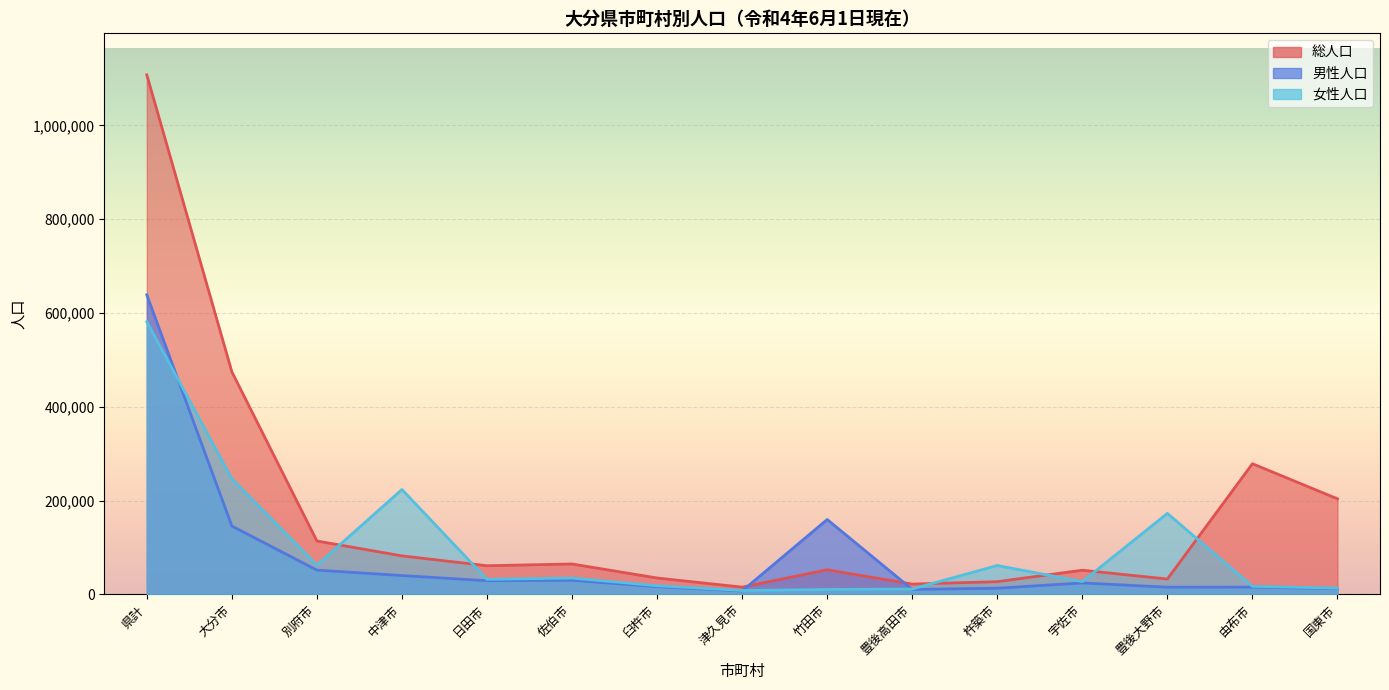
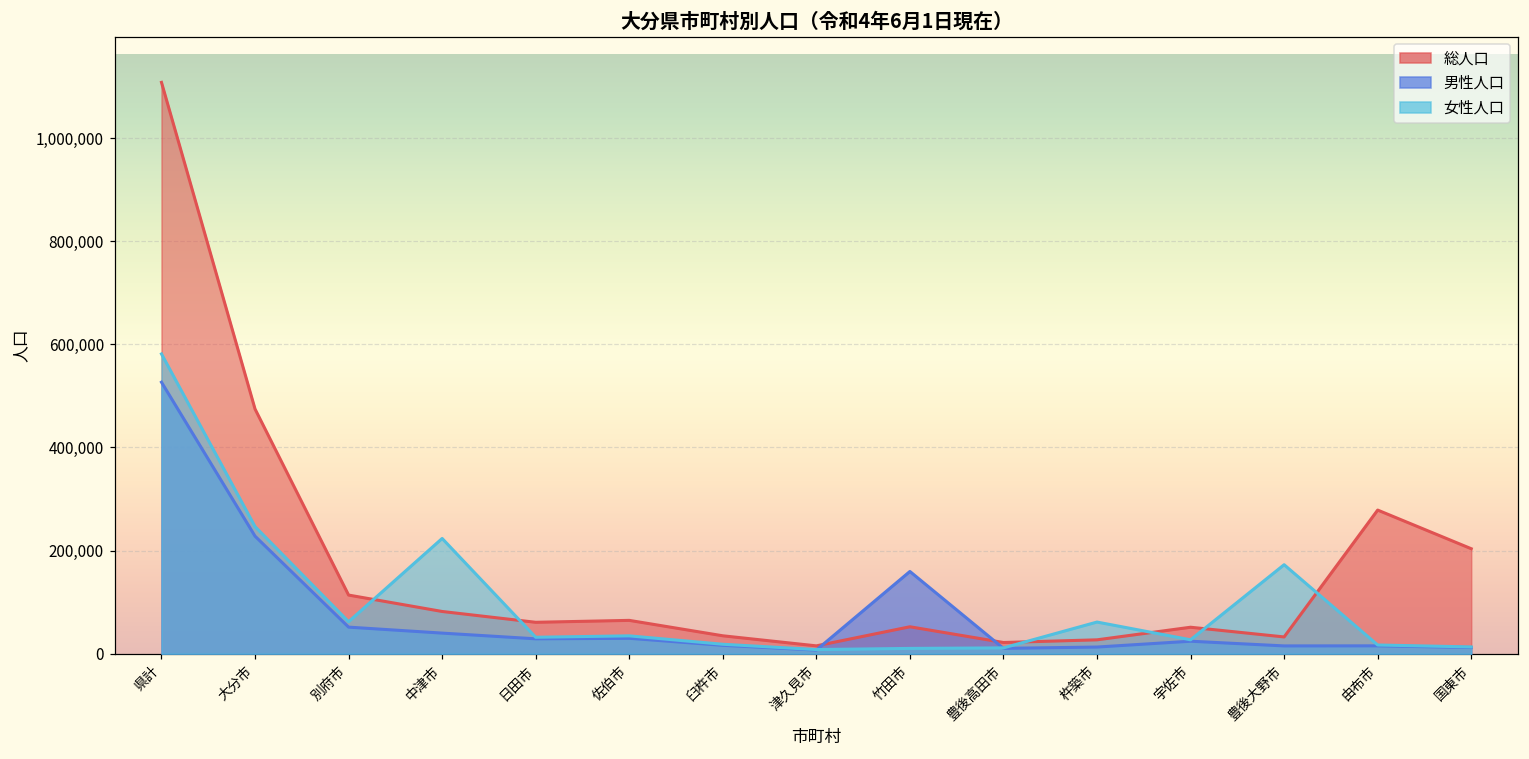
男性人口, 県計: 640,000 -> 530,000
男性人口, 大分市: 150,000 -> 230,000
